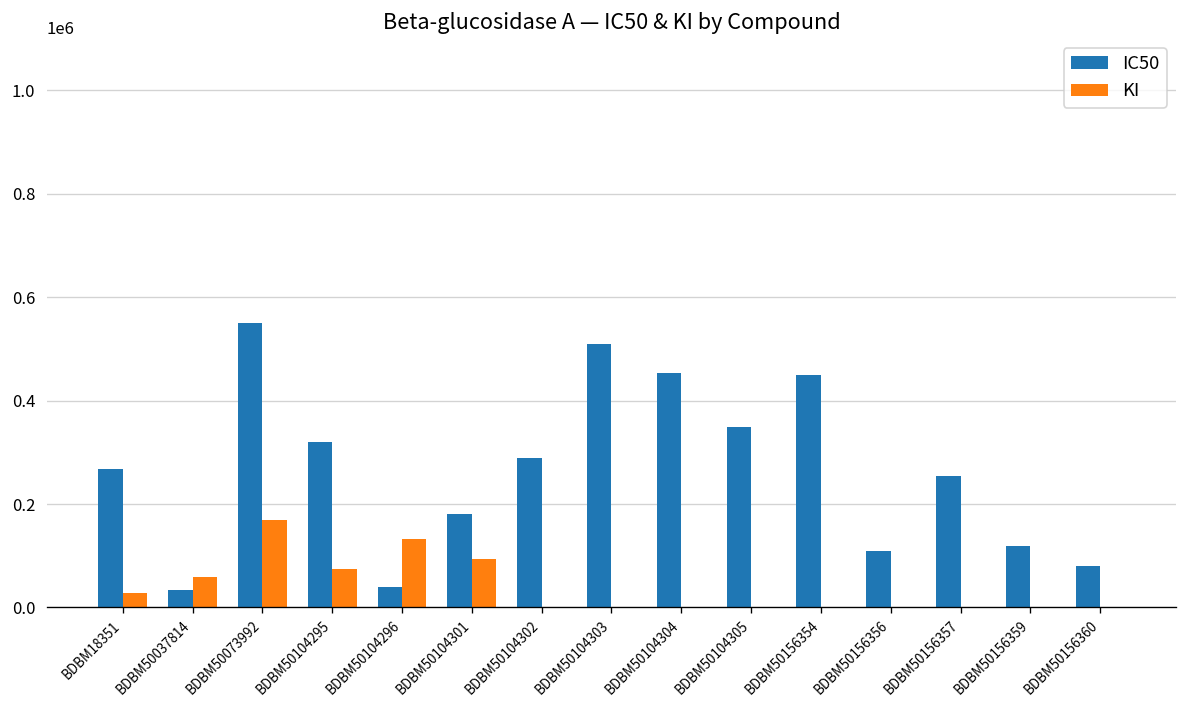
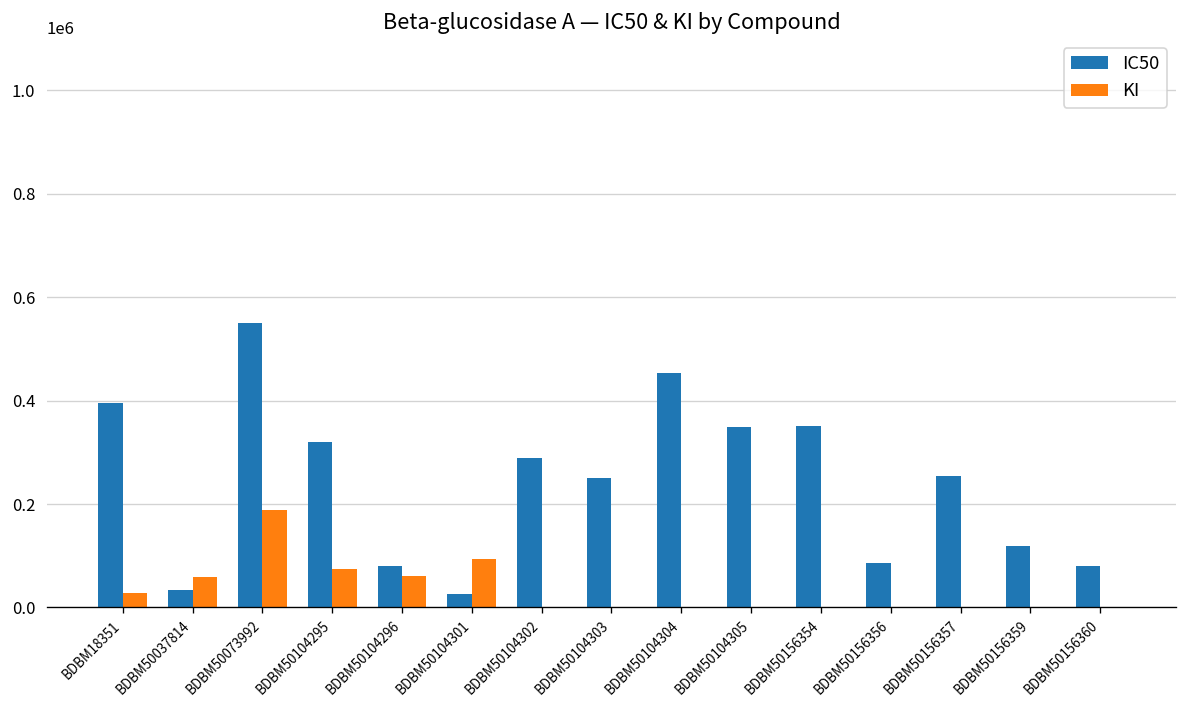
IC50, BDBM18351: 270000 -> 400000
KI, BDBM50073992: 170000 -> 190000
IC50, BDBM50104296: 40000 -> 80000
KI, BDBM50104296: 130000 -> 60000
IC50, BDBM50104301: 180000 -> 30000
IC50, BDBM50104303: 510000 -> 250000
IC50, BDBM50156354: 450000 -> 350000
IC50, BDBM50156356: 110000 -> 90000
